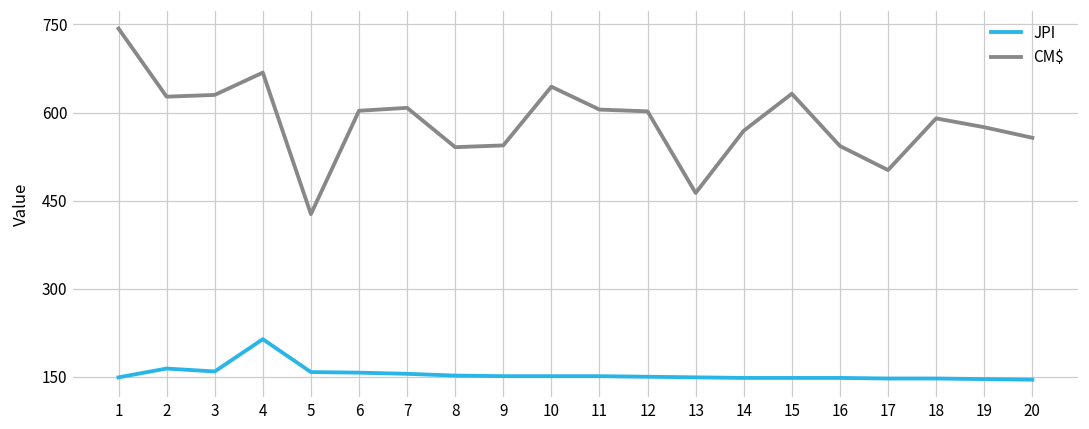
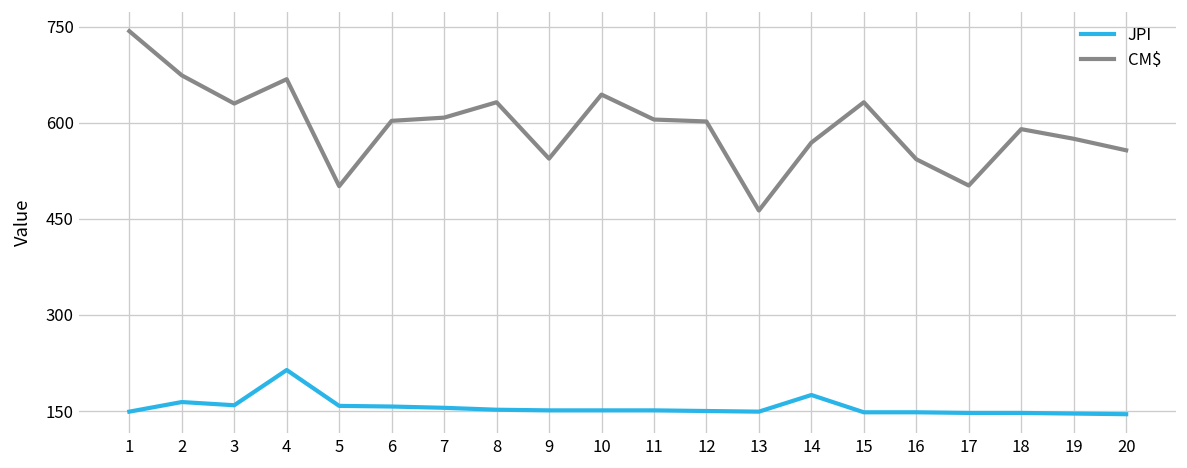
CM$, 2: 630 -> 670
CM$, 5: 430 -> 500
CM$, 8: 540 -> 630
JPI, 14: 150 -> 180
